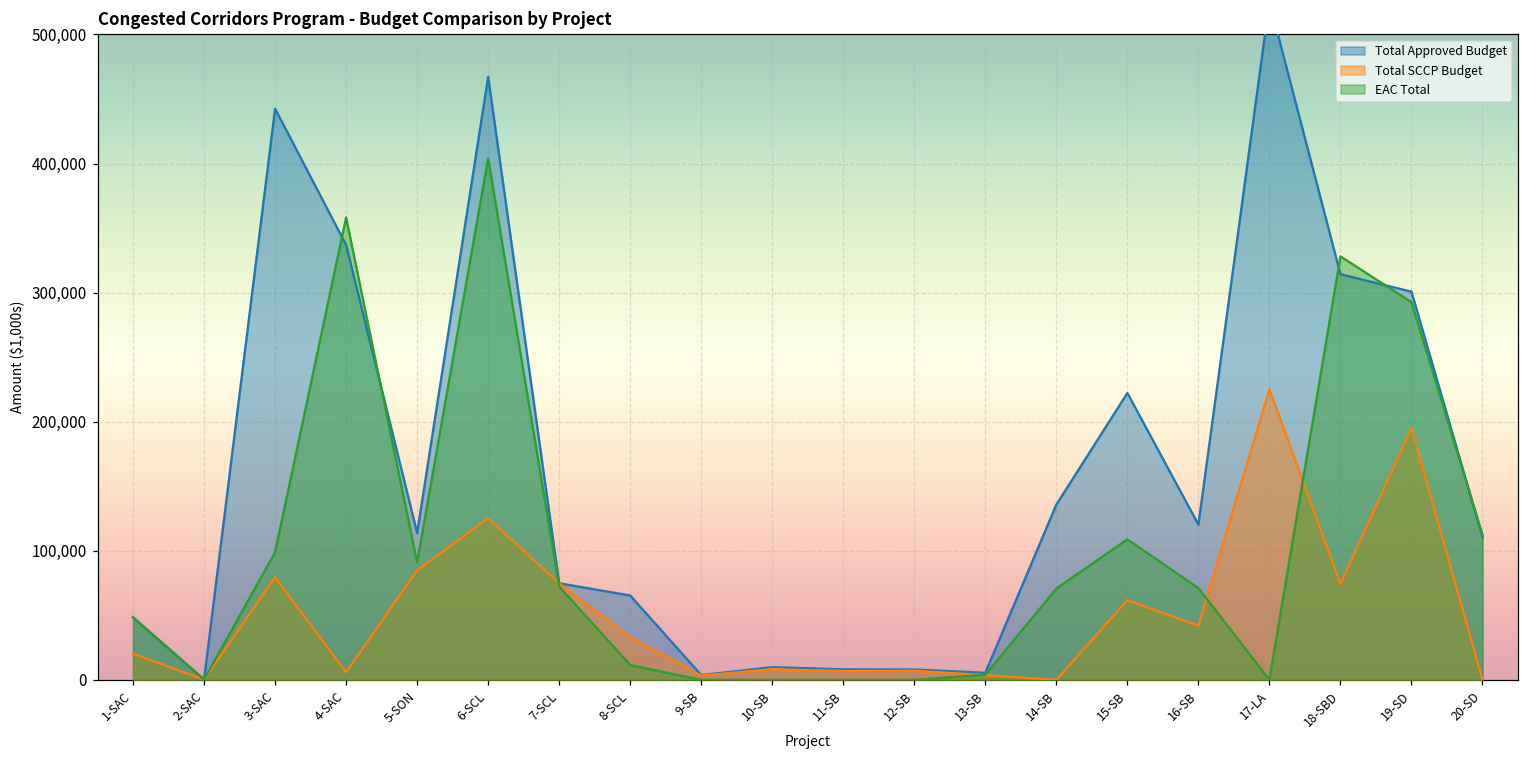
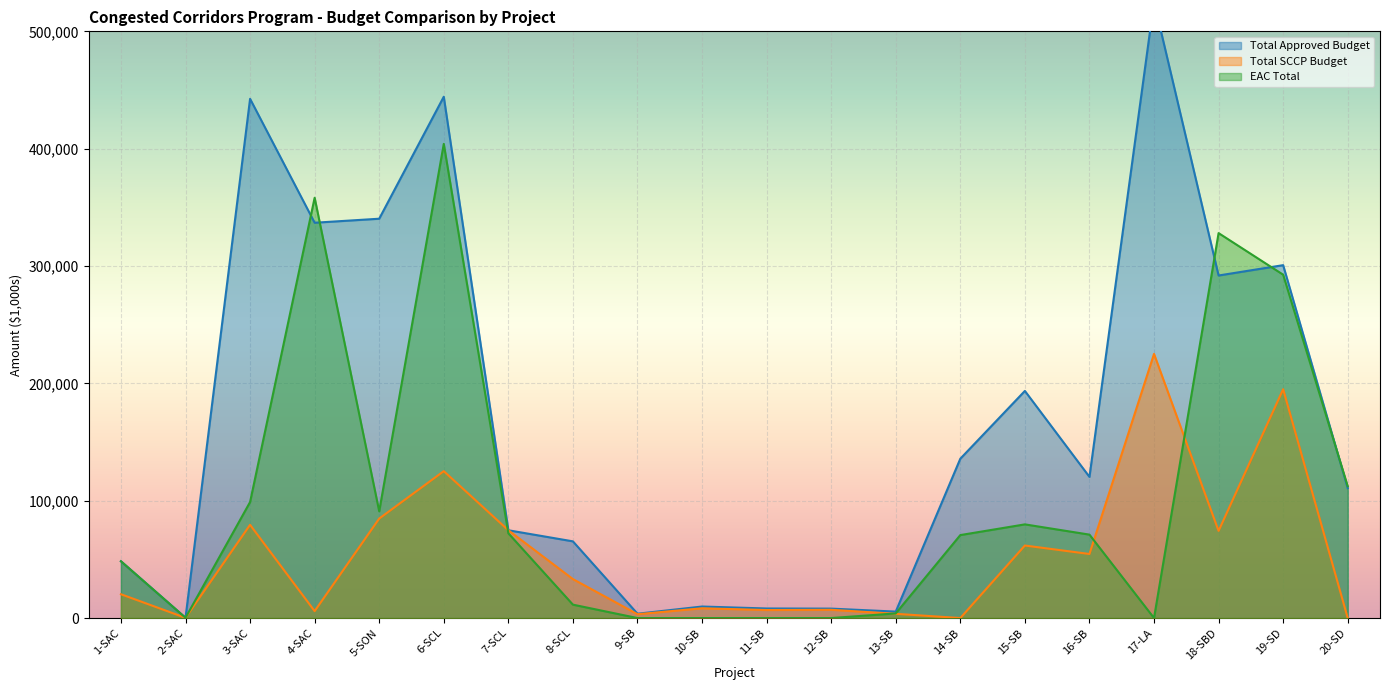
Total Approved Budget, 5-SON: 114,000 -> 340,000
Total Approved Budget, 6-SCL: 467,000 -> 444,000
Total Approved Budget, 15-SB: 222,000 -> 194,000
EAC Total, 15-SB: 109,000 -> 80,000
Total SCCP Budget, 16-SB: 42,000 -> 55,000
Total Approved Budget, 18-SBD: 314,000 -> 292,000
